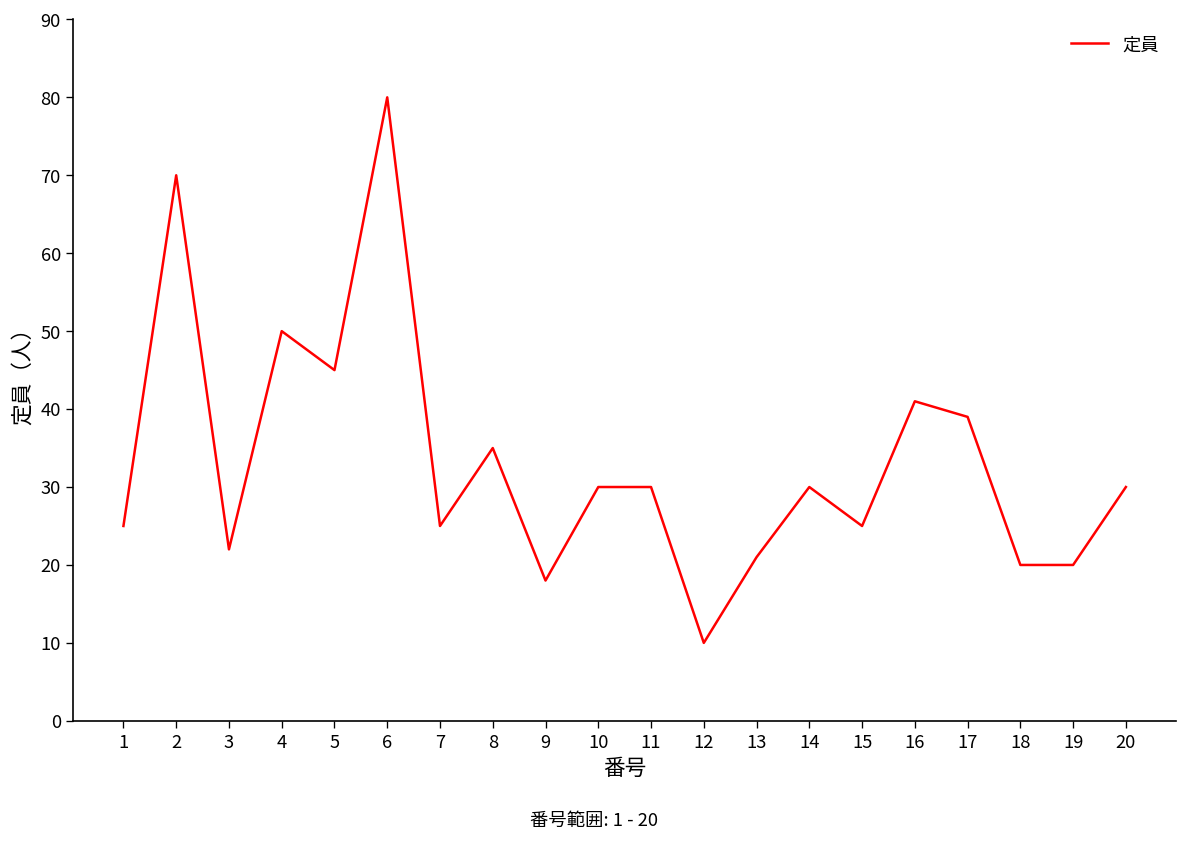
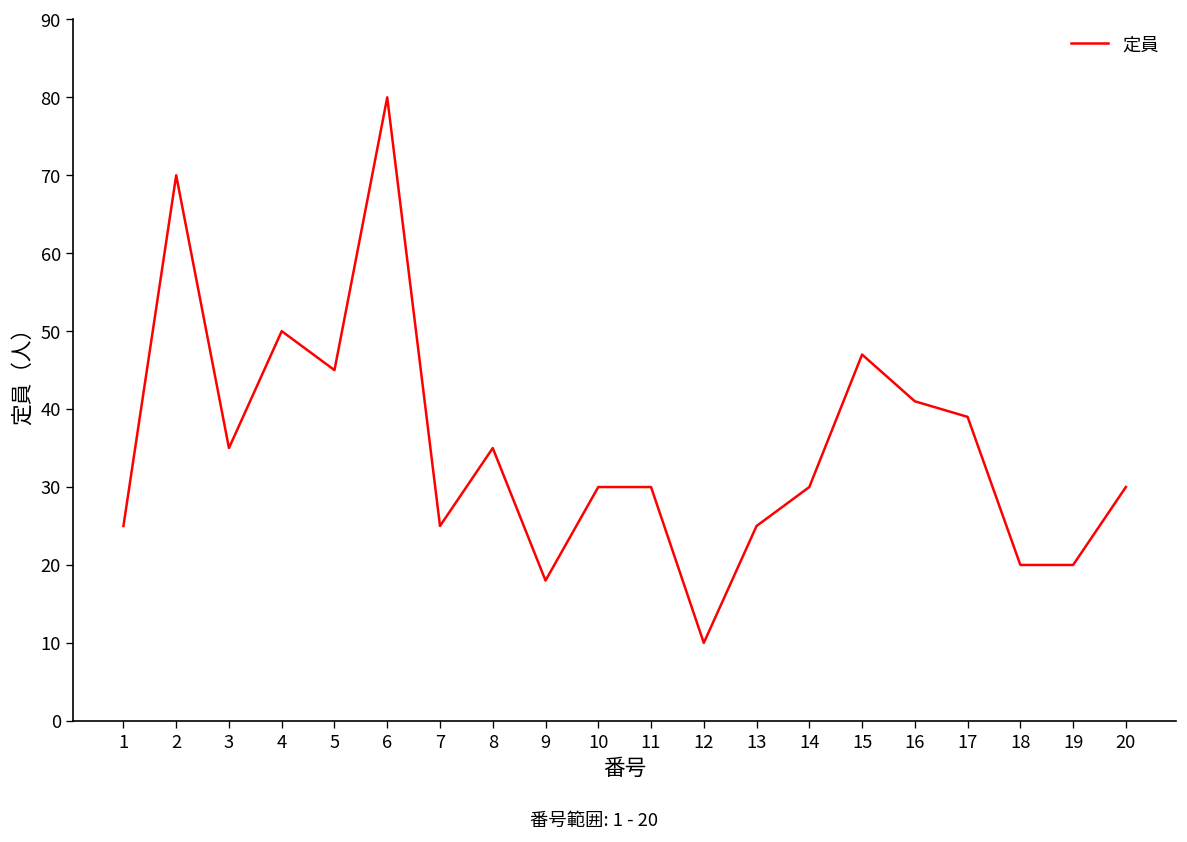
3: 22 -> 35
13: 21 -> 25
15: 25 -> 47
